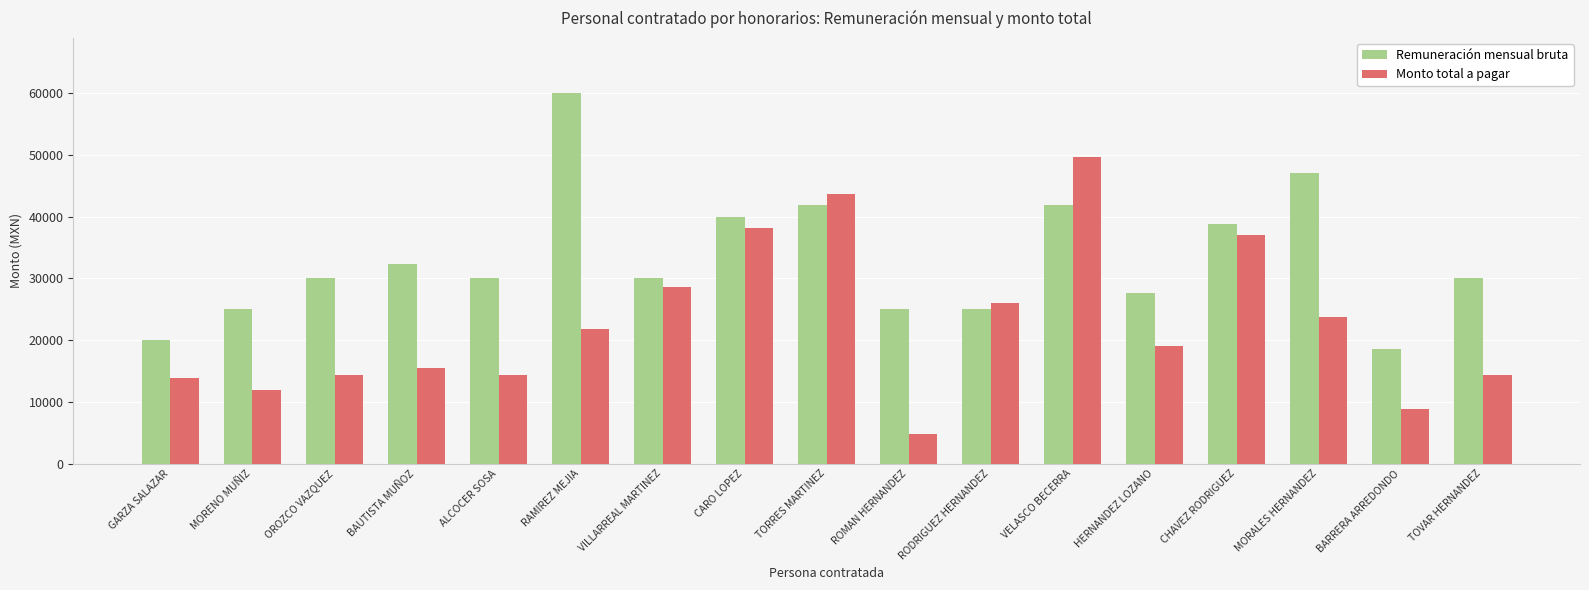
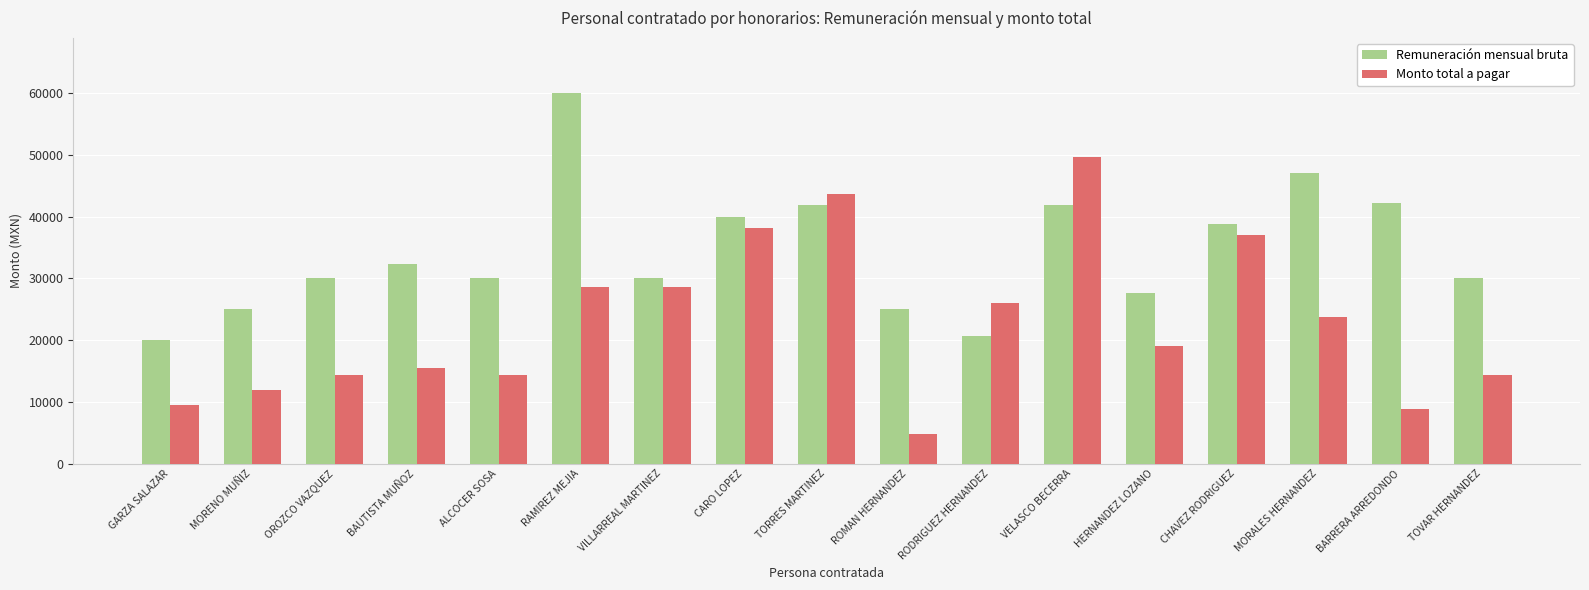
Monto total a pagar, GARZA SALAZAR: 14000 -> 10000
Monto total a pagar, RAMIREZ MEJIA: 22000 -> 29000
Remuneración mensual bruta, RODRIGUEZ HERNANDEZ: 25000 -> 21000
Remuneración mensual bruta, BARRERA ARREDONDO: 19000 -> 42000
